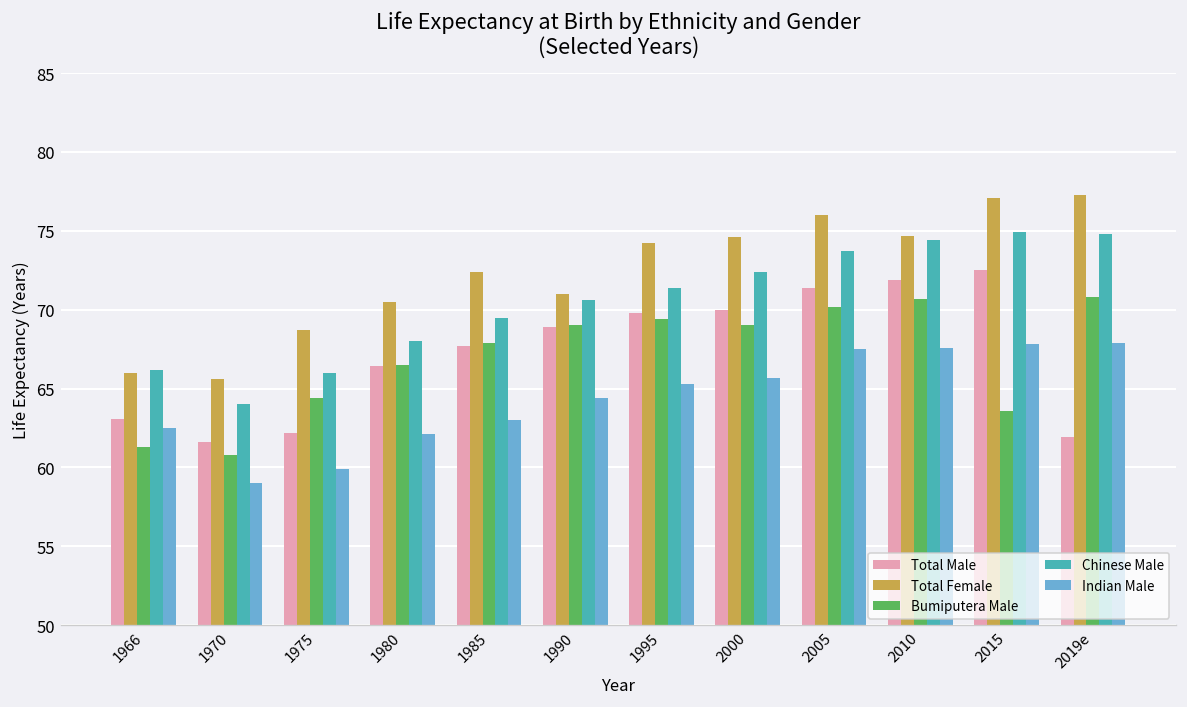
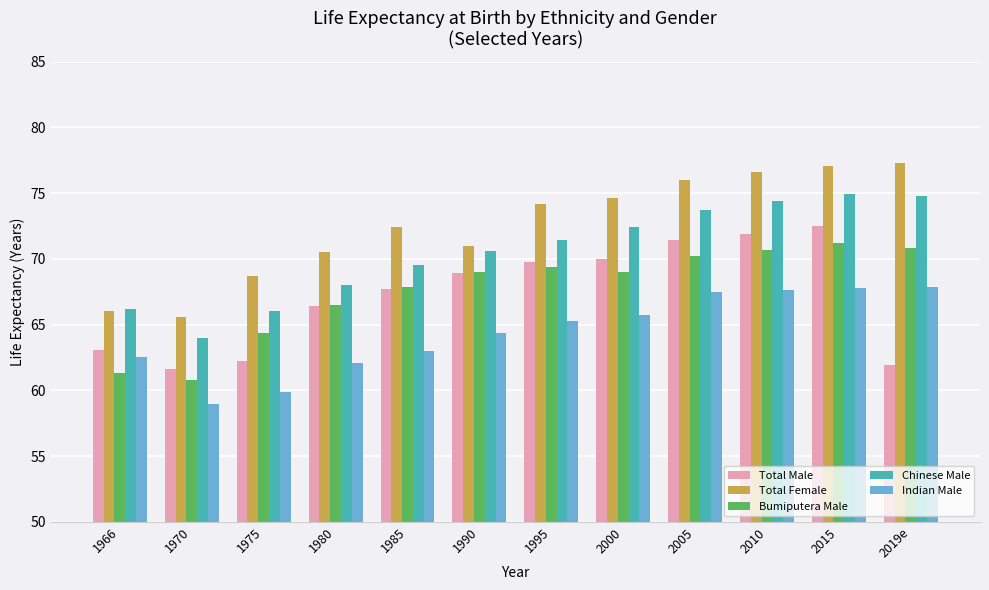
Total Female, 2010: 74.7 -> 76.6
Bumiputera Male, 2015: 63.6 -> 71.2
